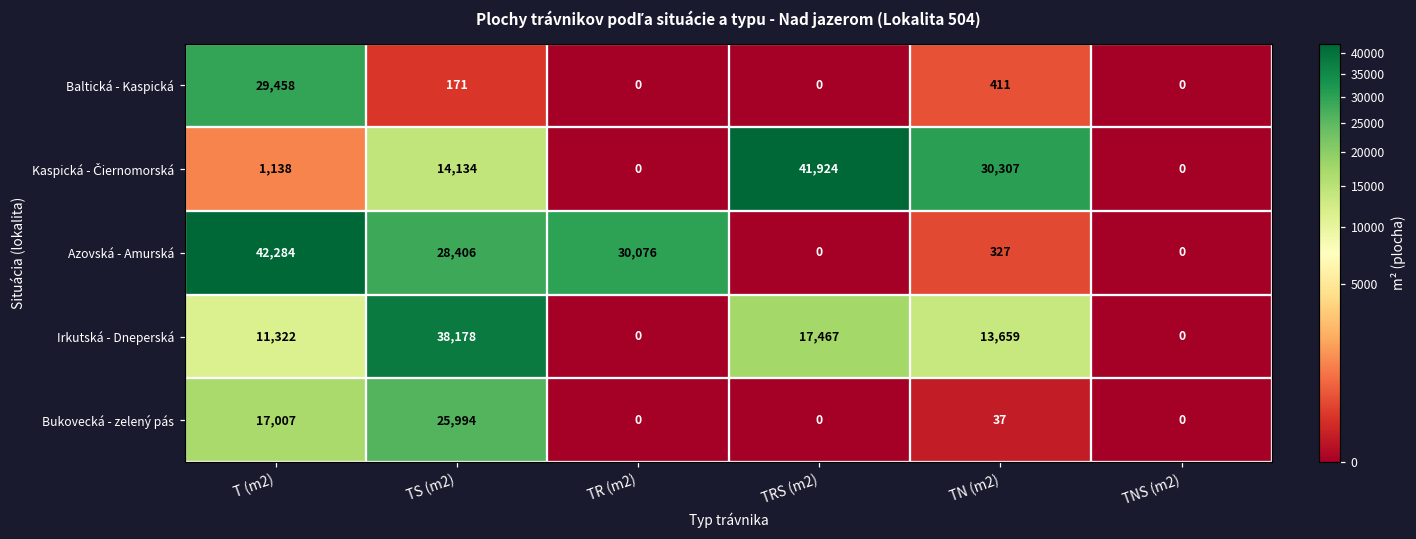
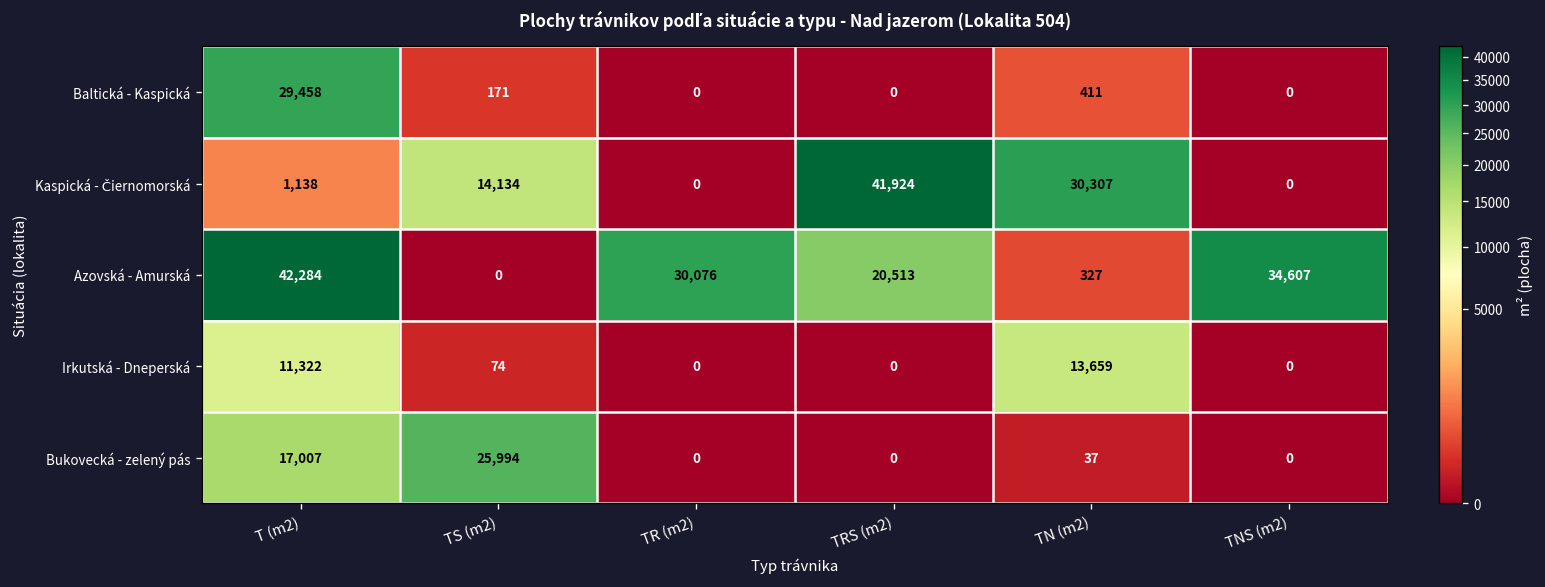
Azovská - Amurská, TS (m2): 28,406 -> 0
Azovská - Amurská, TRS (m2): 0 -> 20,513
Azovská - Amurská, TNS (m2): 0 -> 34,607
Irkutská - Dneperská, TS (m2): 38,178 -> 74
Irkutská - Dneperská, TRS (m2): 17,467 -> 0
